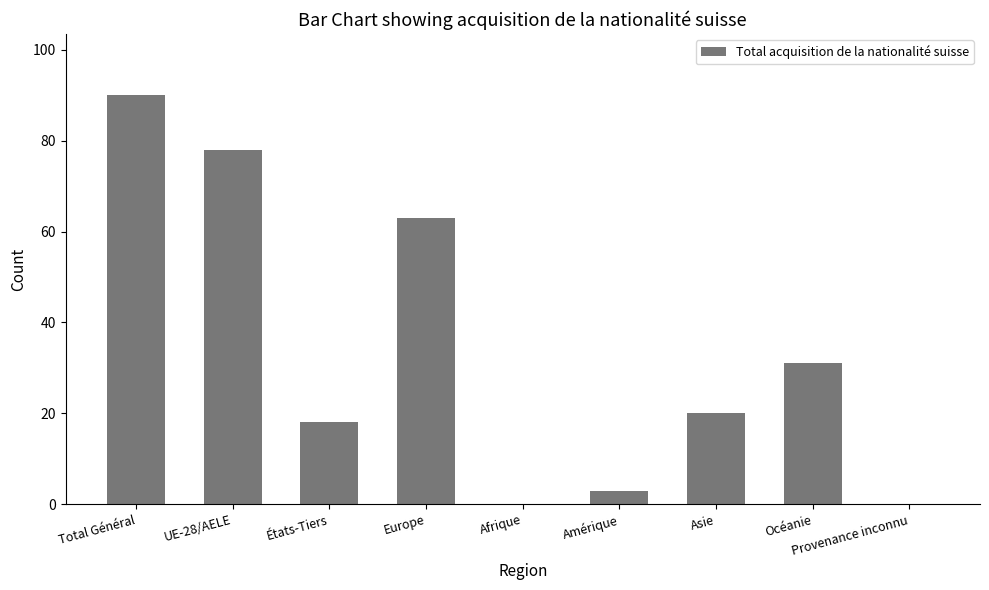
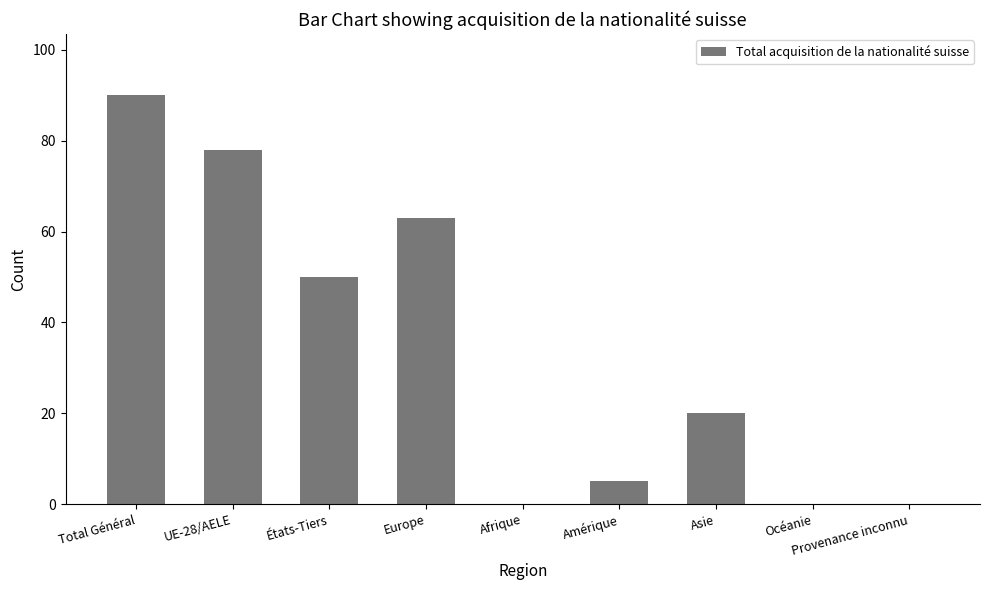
États-Tiers: 18 -> 50
Amérique: 3 -> 5
Océanie: 31 -> 0
